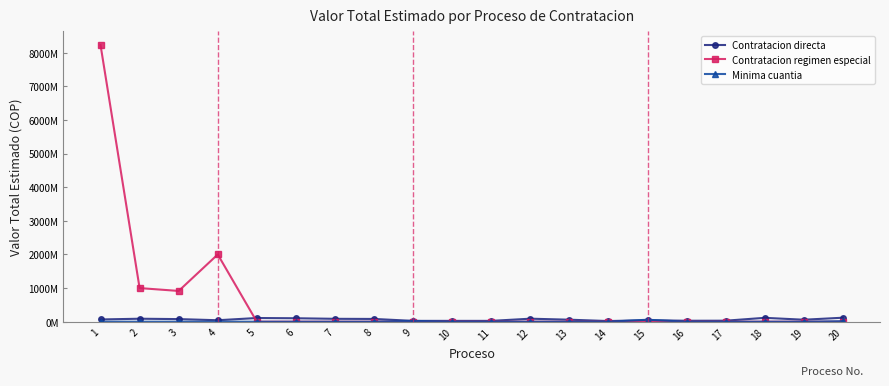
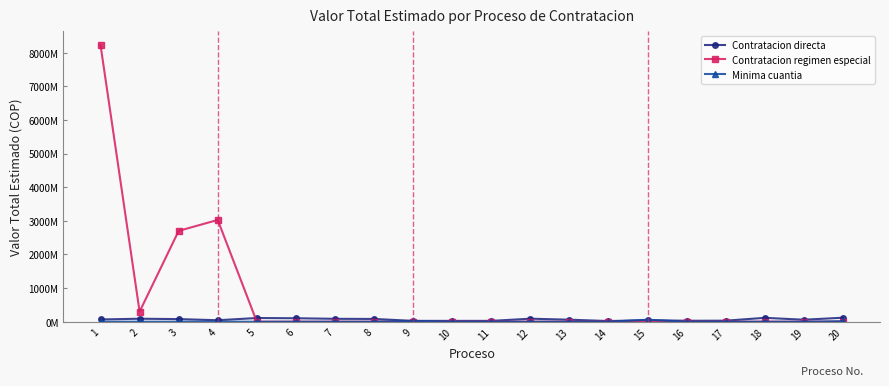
Contratacion regimen especial, 2: 1000000000 -> 300000000
Contratacion regimen especial, 3: 900000000 -> 2700000000
Contratacion regimen especial, 4: 2000000000 -> 3000000000
